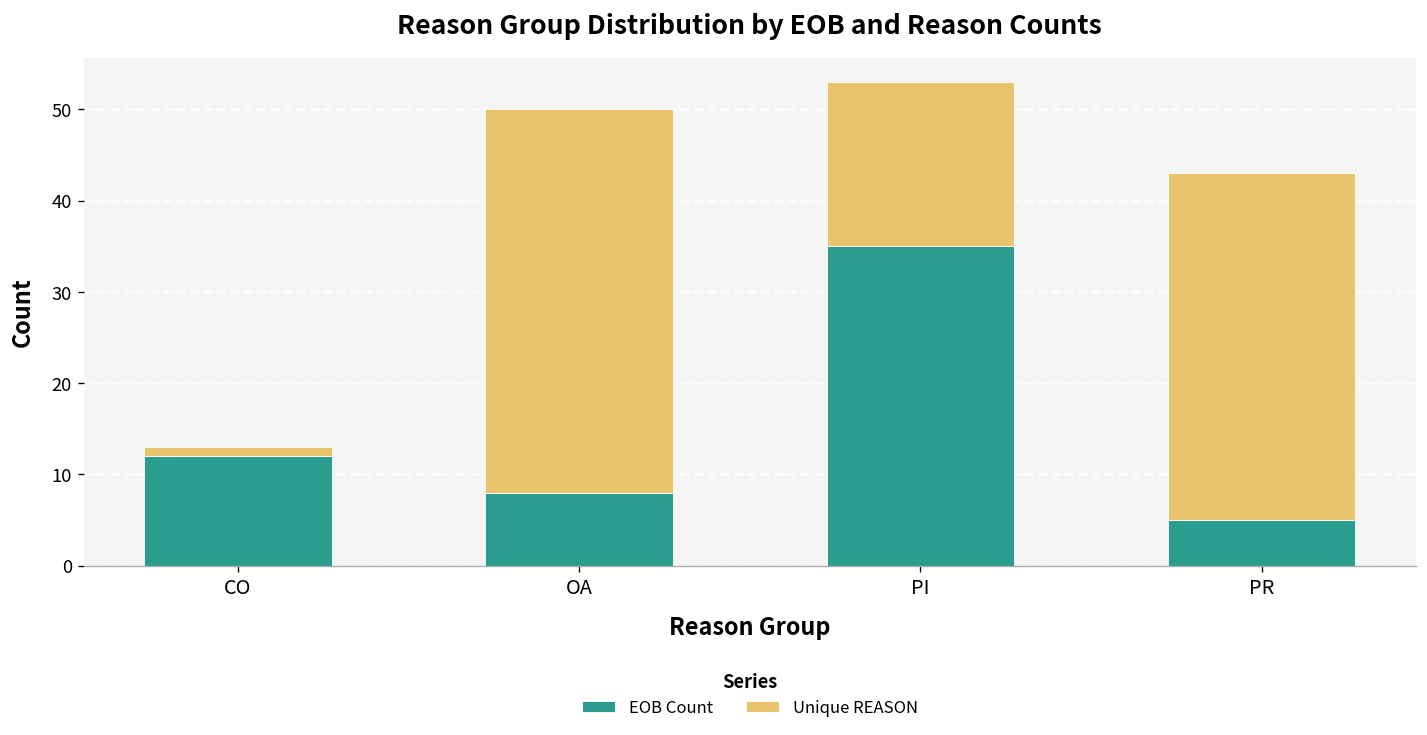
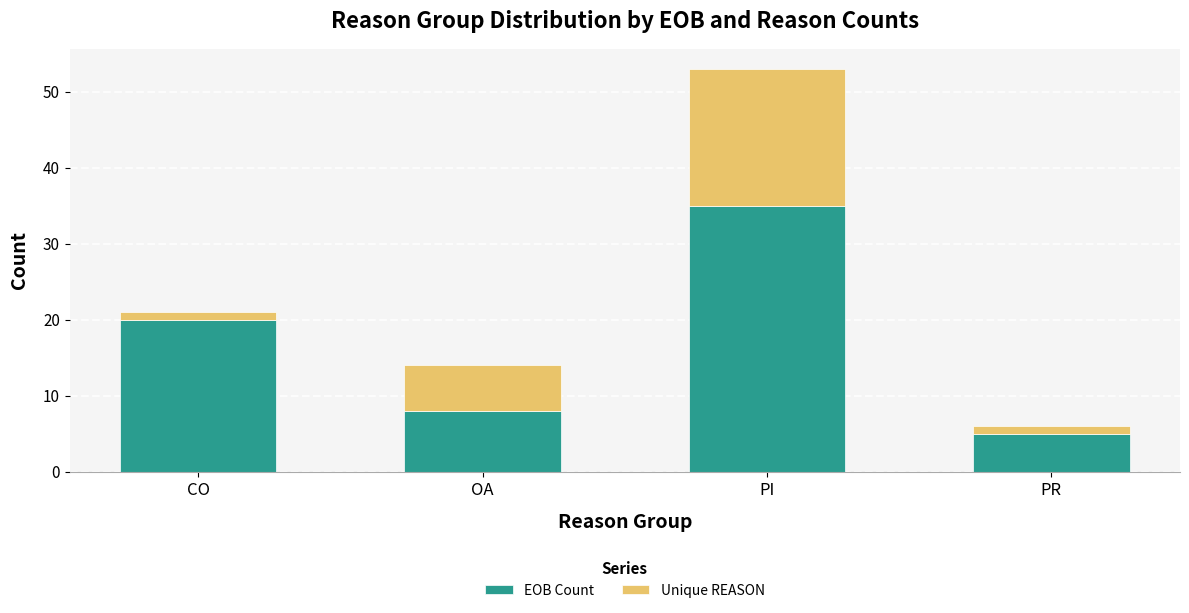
EOB Count, CO: 12 -> 20
Unique REASON, OA: 42 -> 6
Unique REASON, PR: 38 -> 1
